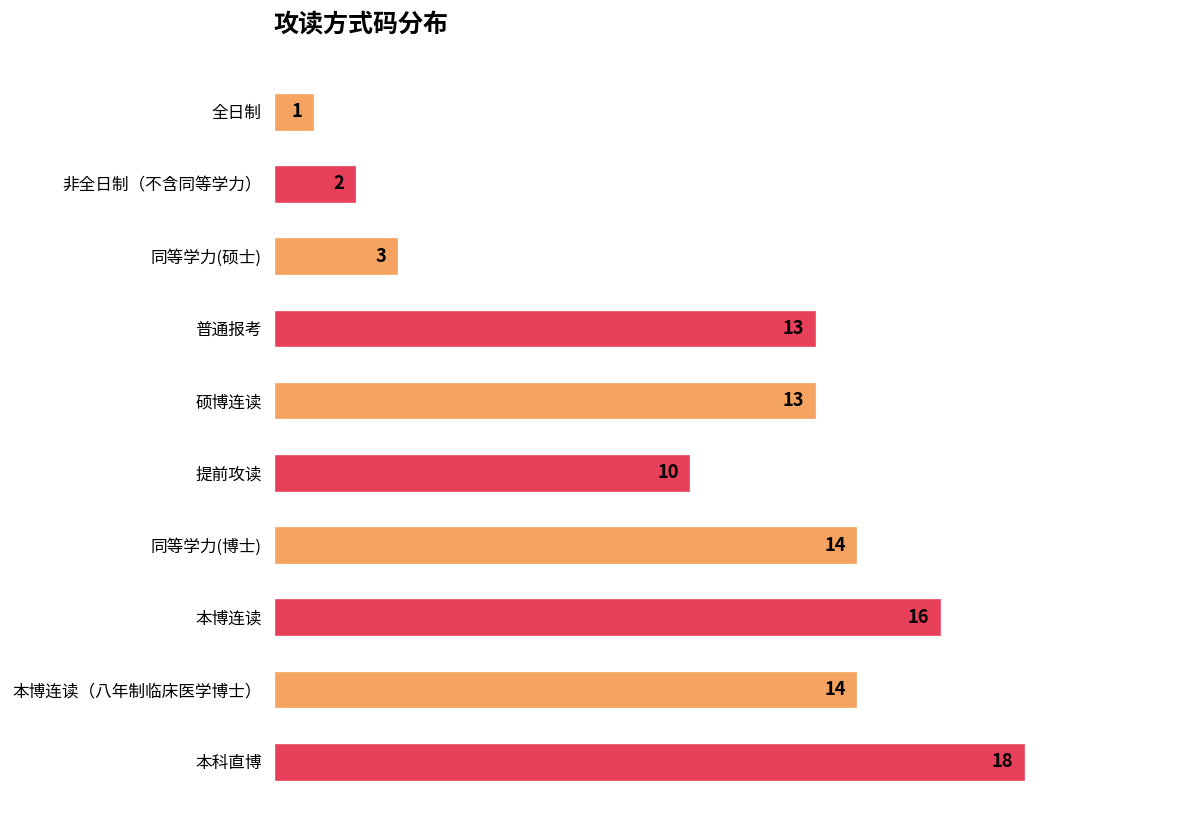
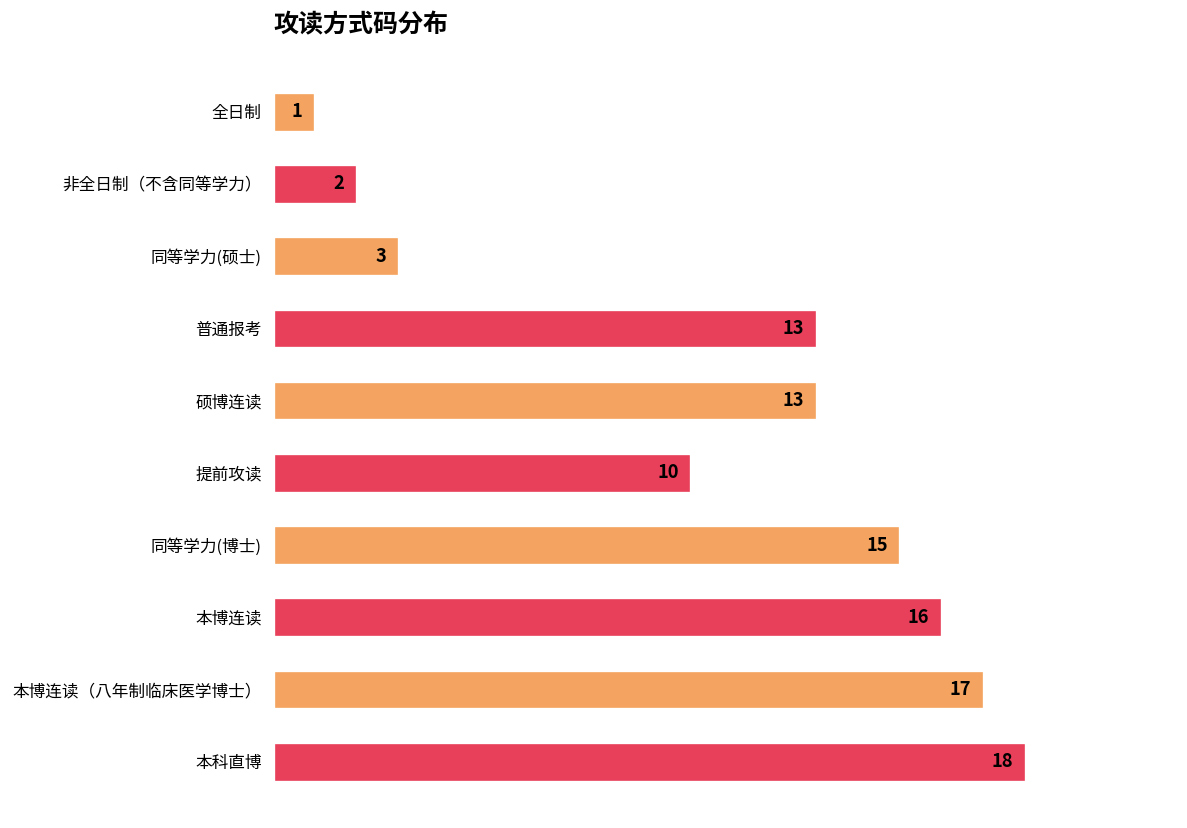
同等学力(博士): 14 -> 15
本博连读（八年制临床医学博士）: 14 -> 17
